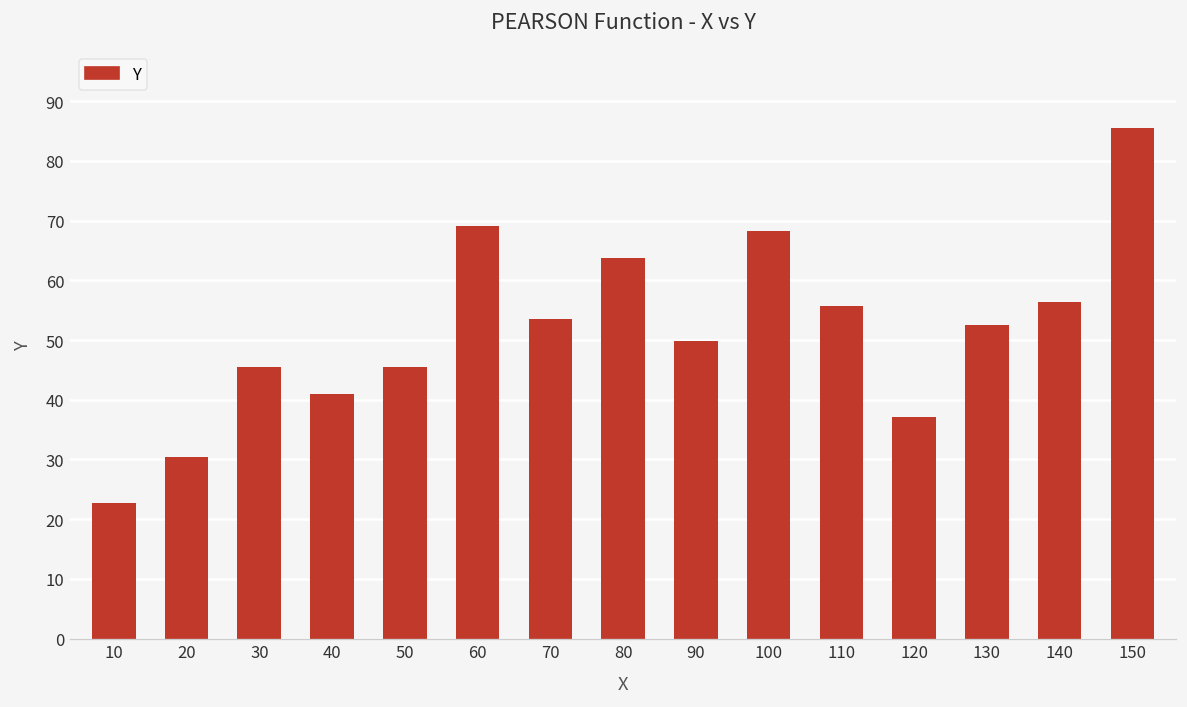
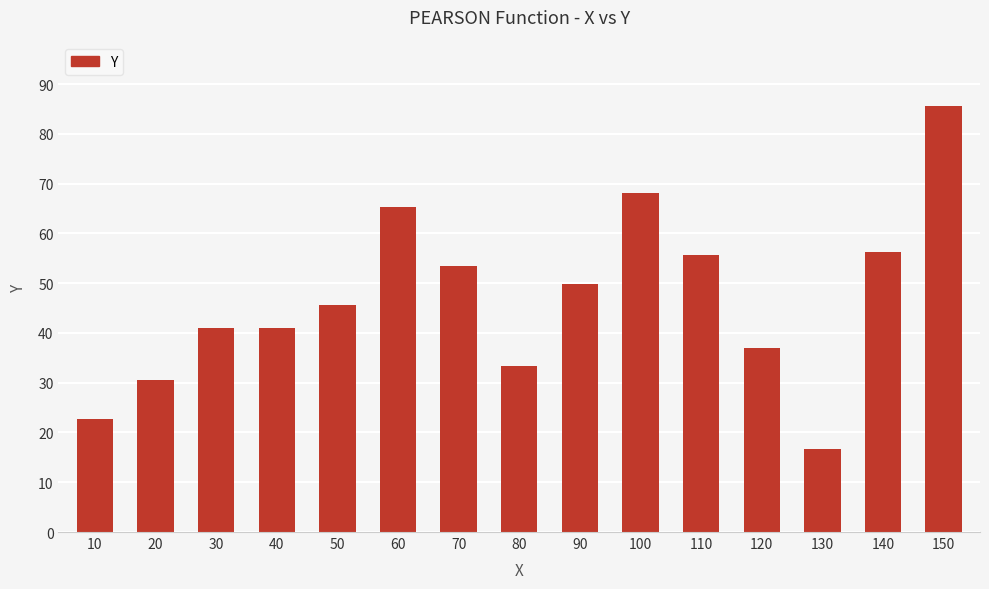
30: 46 -> 41
60: 69 -> 65
80: 64 -> 33
130: 53 -> 17
